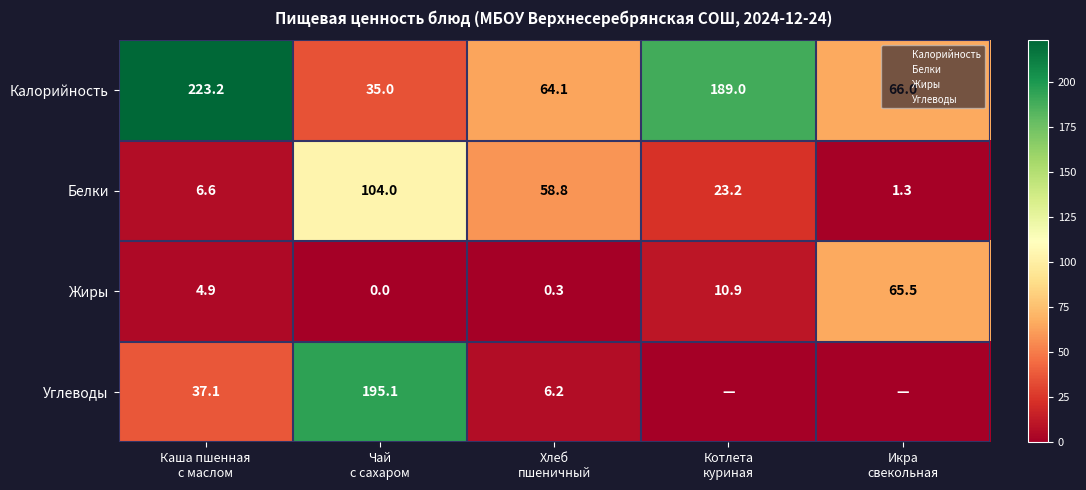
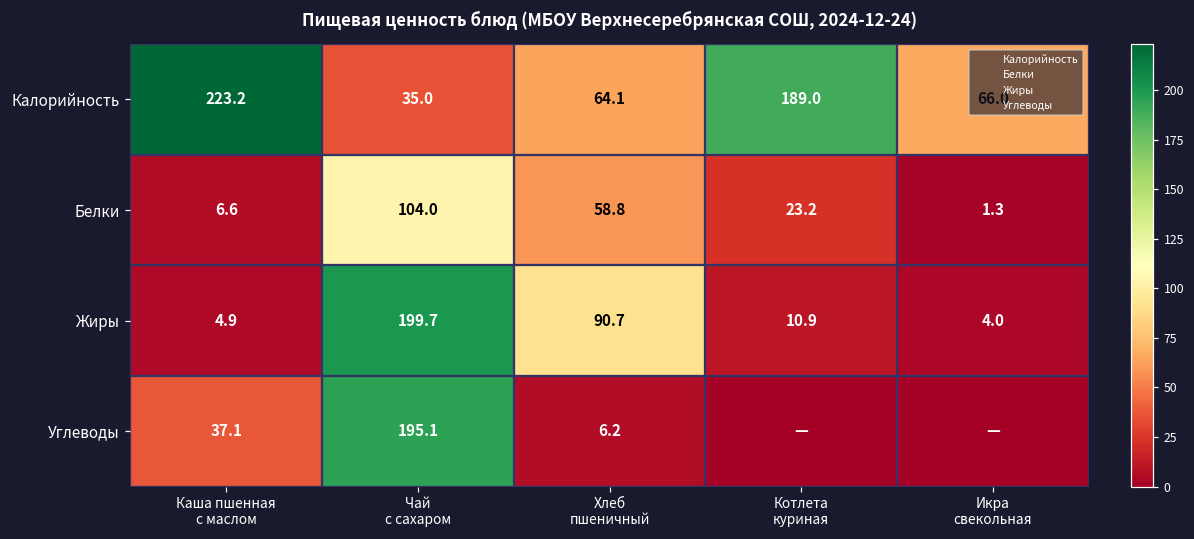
Жиры, Чай с сахаром: 0.0 -> 199.7
Жиры, Хлеб пшеничный: 0.3 -> 90.7
Жиры, Икра свекольная: 65.5 -> 4.0
